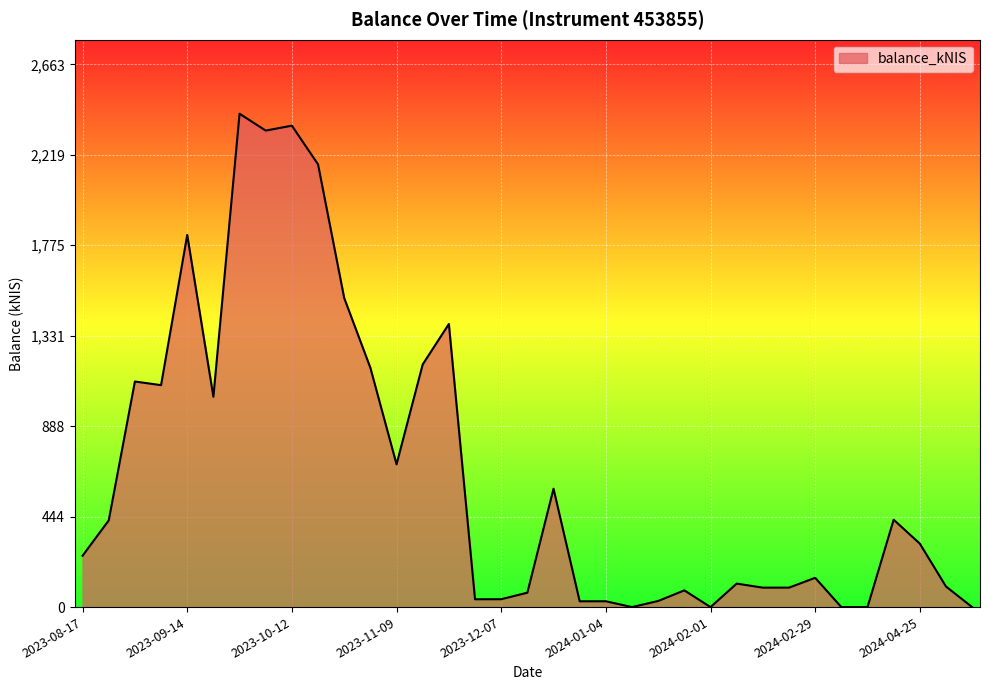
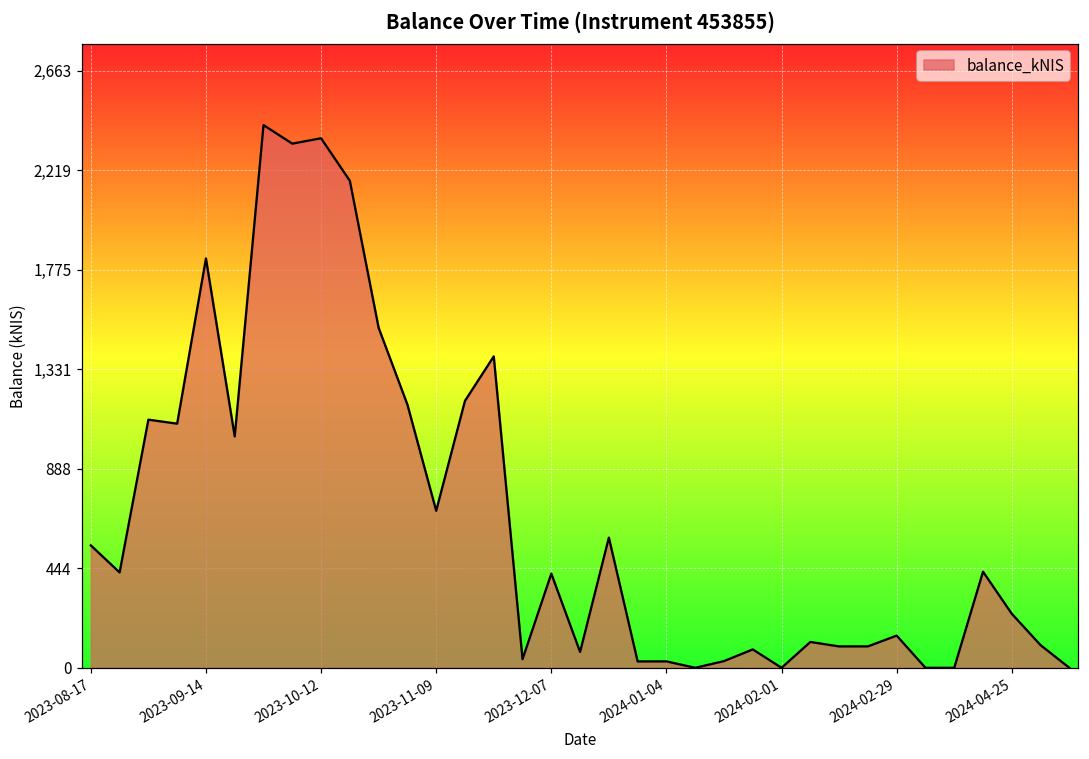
2023-08-17: 250 -> 550
2023-12-07: 40 -> 420
2024-04-25: 310 -> 240
